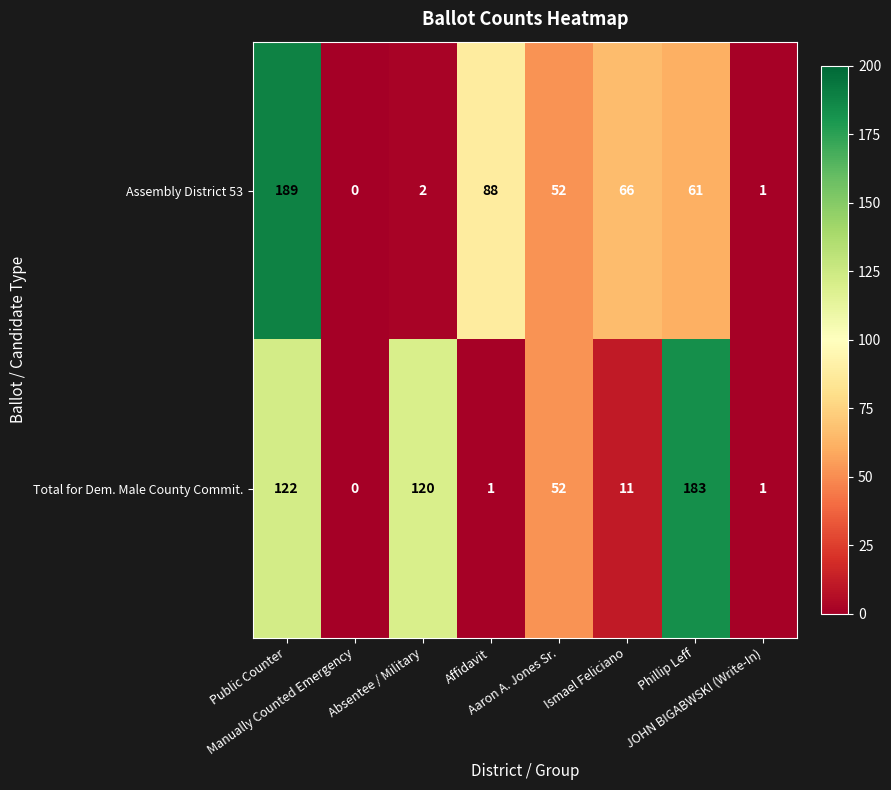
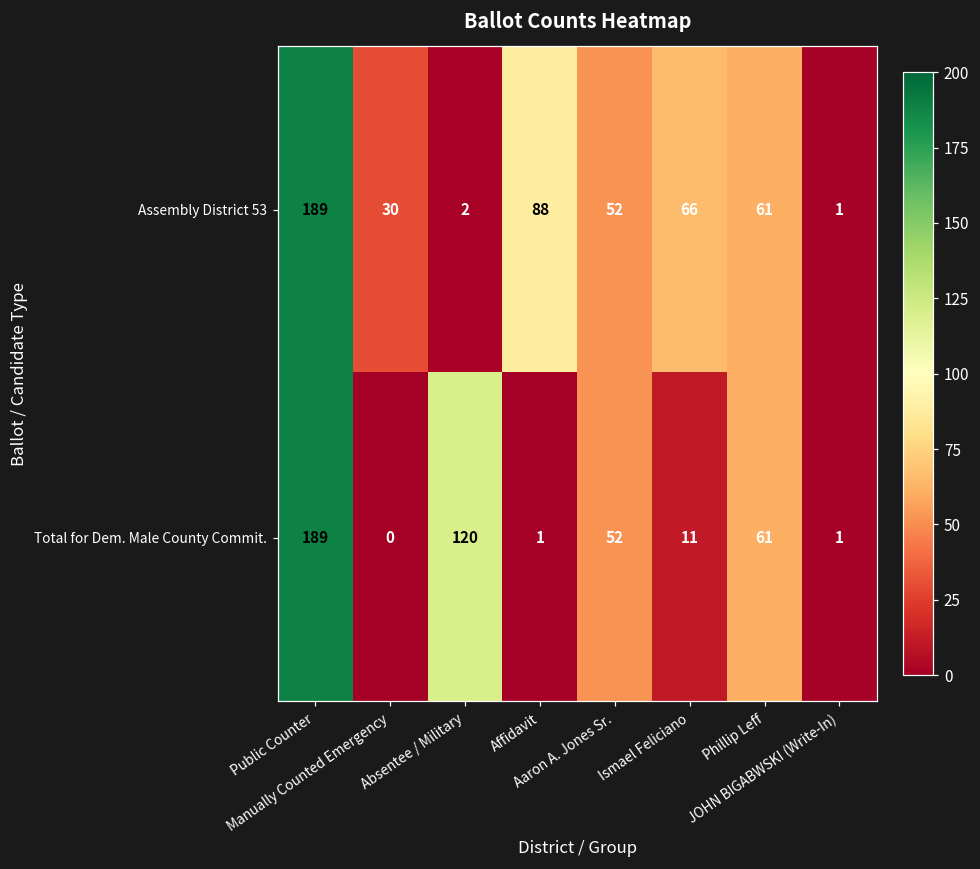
Assembly District 53, Manually Counted Emergency: 0 -> 30
Total for Dem. Male County Commit., Public Counter: 122 -> 189
Total for Dem. Male County Commit., Phillip Leff: 183 -> 61
